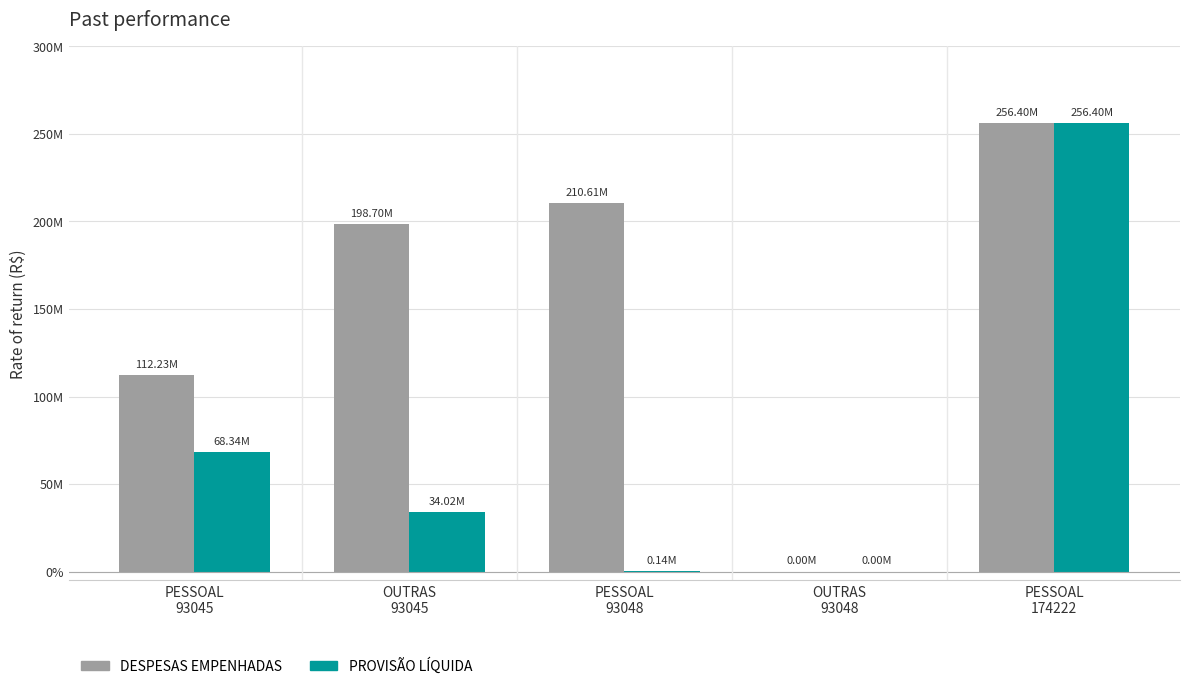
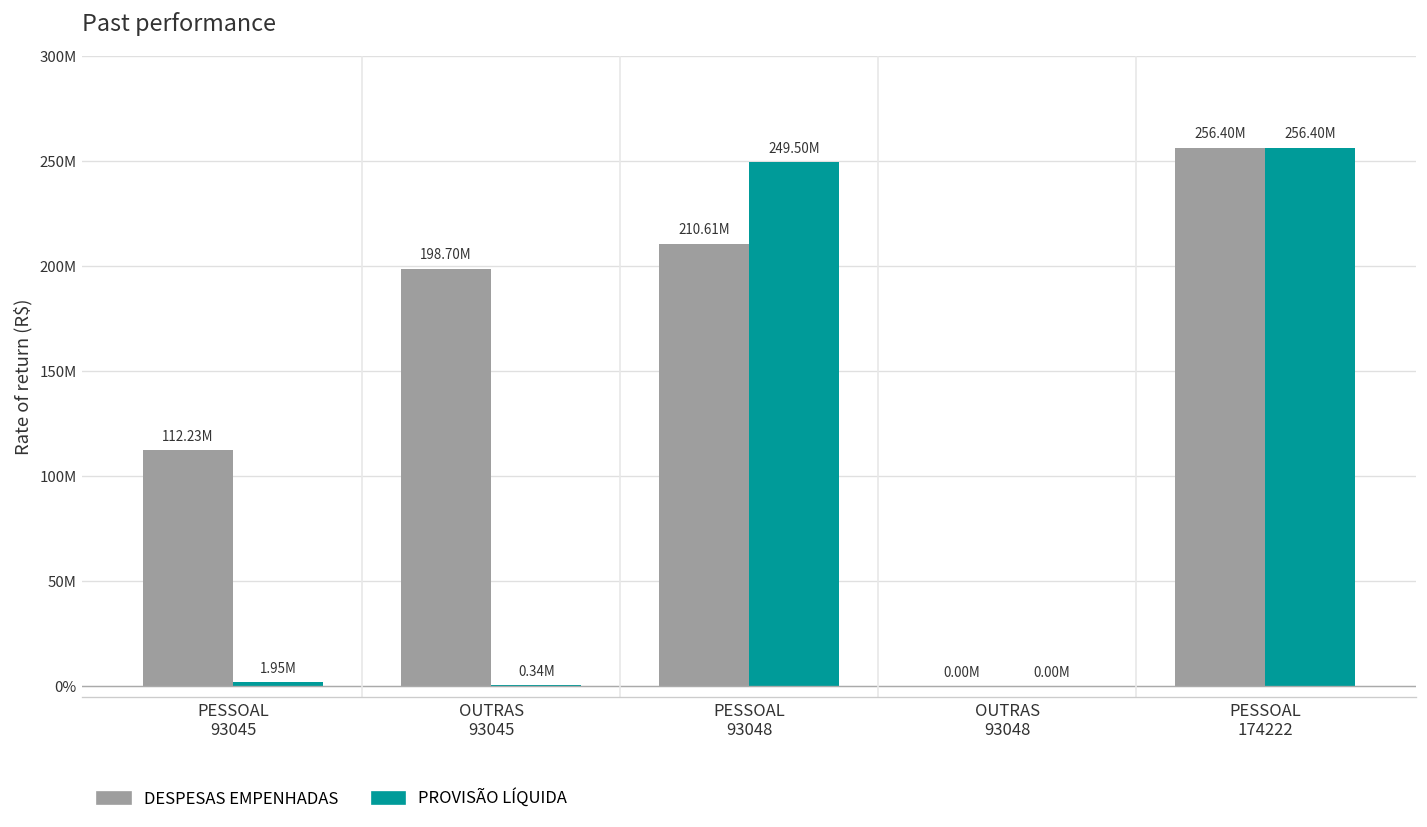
PROVISÃO LÍQUIDA, PESSOAL 93045: 68.34M -> 1.95M
PROVISÃO LÍQUIDA, OUTRAS 93045: 34.02M -> 0.34M
PROVISÃO LÍQUIDA, PESSOAL 93048: 0.14M -> 249.50M
